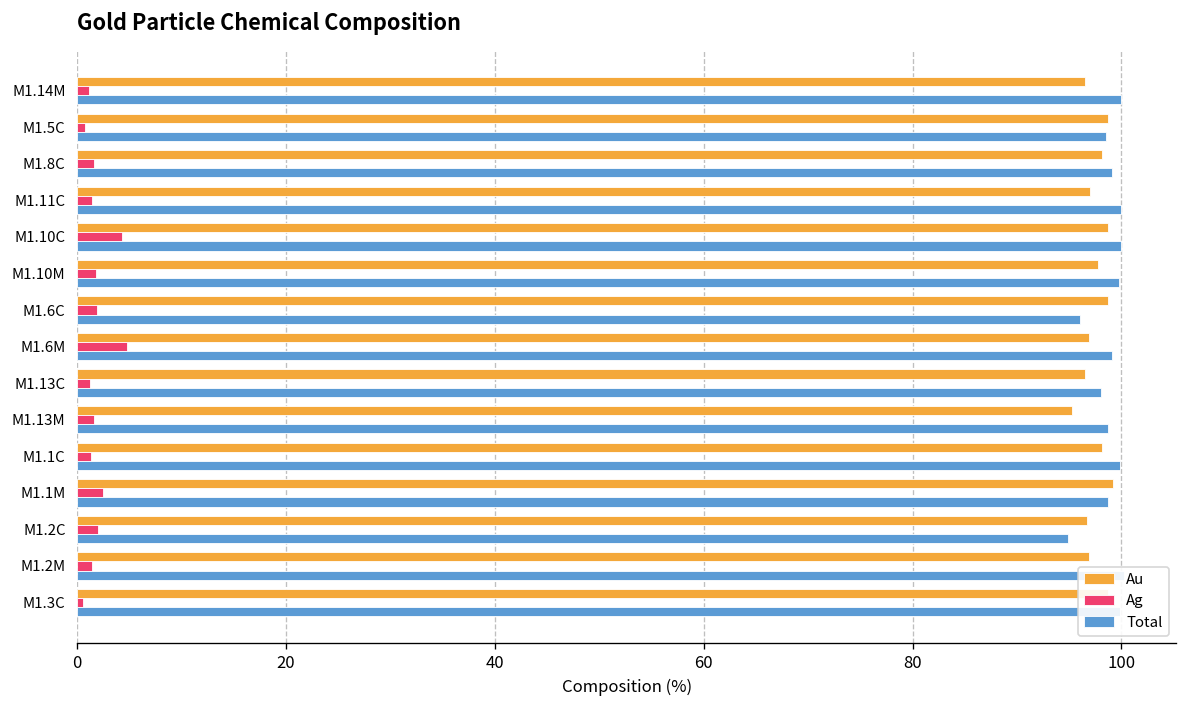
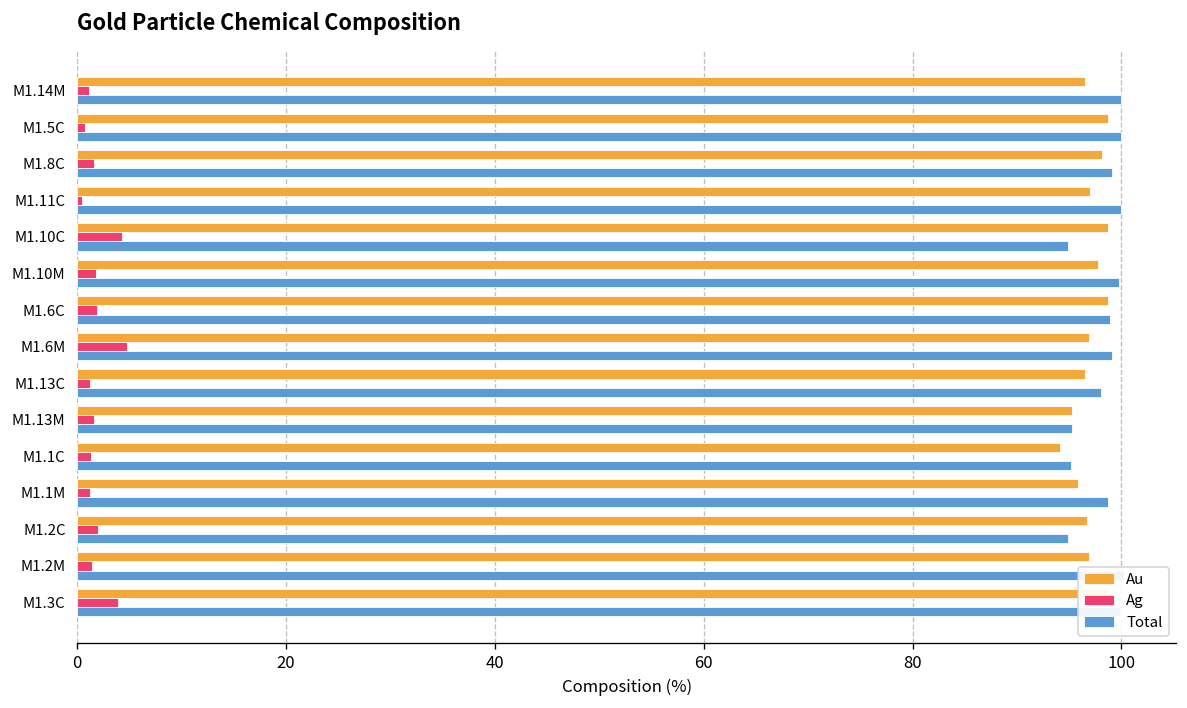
Total, M1.5C: 99 -> 100
Ag, M1.11C: 1 -> 0
Total, M1.10C: 100 -> 95
Total, M1.6C: 96 -> 99
Total, M1.13M: 99 -> 95
Au, M1.1C: 98 -> 94
Total, M1.1C: 100 -> 95
Au, M1.1M: 99 -> 96
Ag, M1.1M: 2 -> 1
Ag, M1.3C: 1 -> 4
